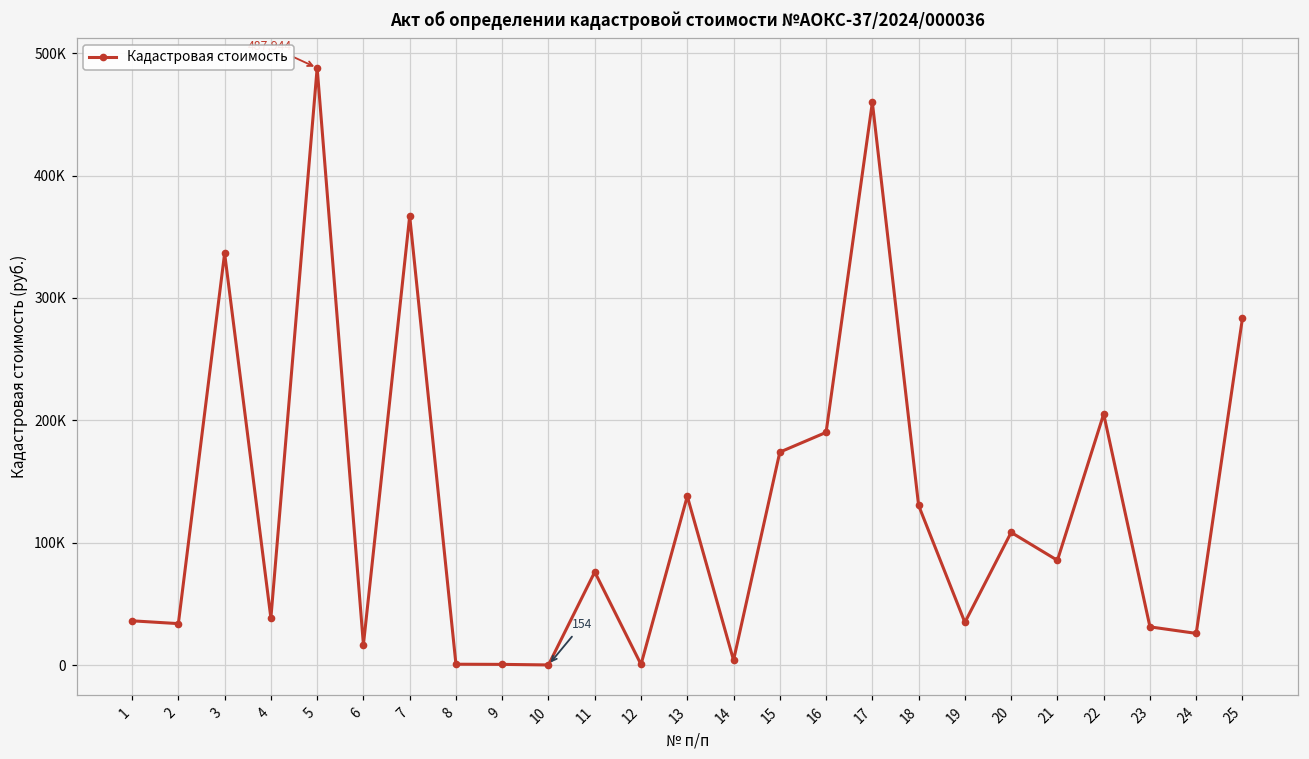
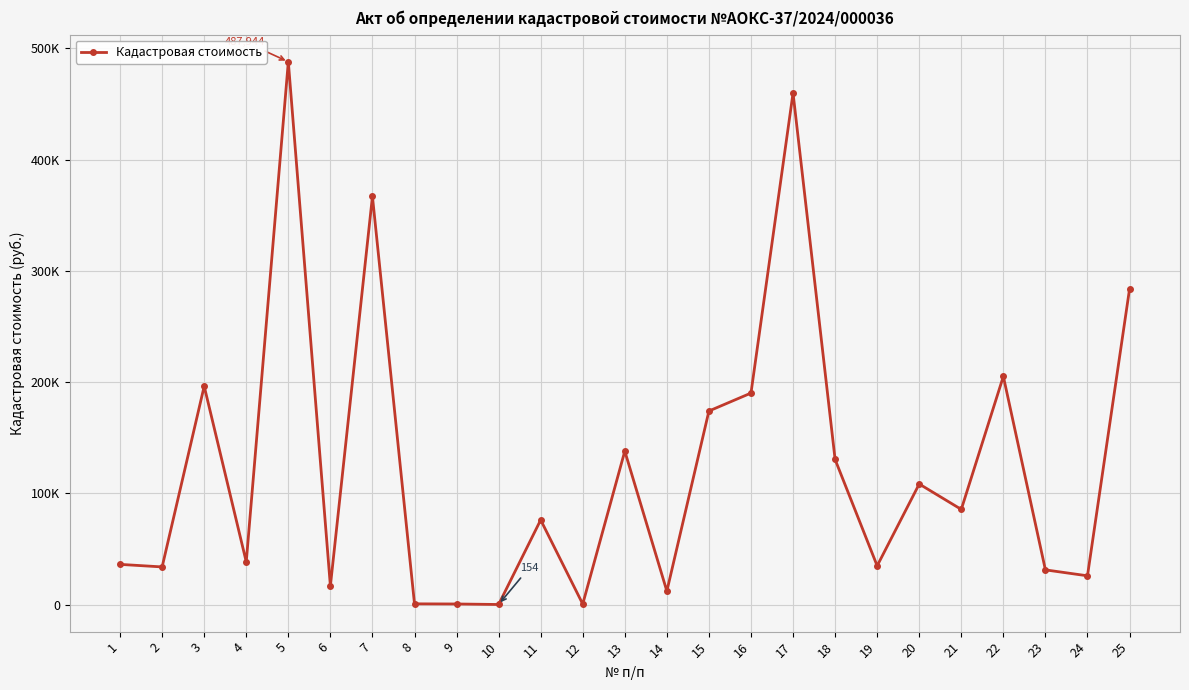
3: 336000 -> 196000
14: 4000 -> 12000
